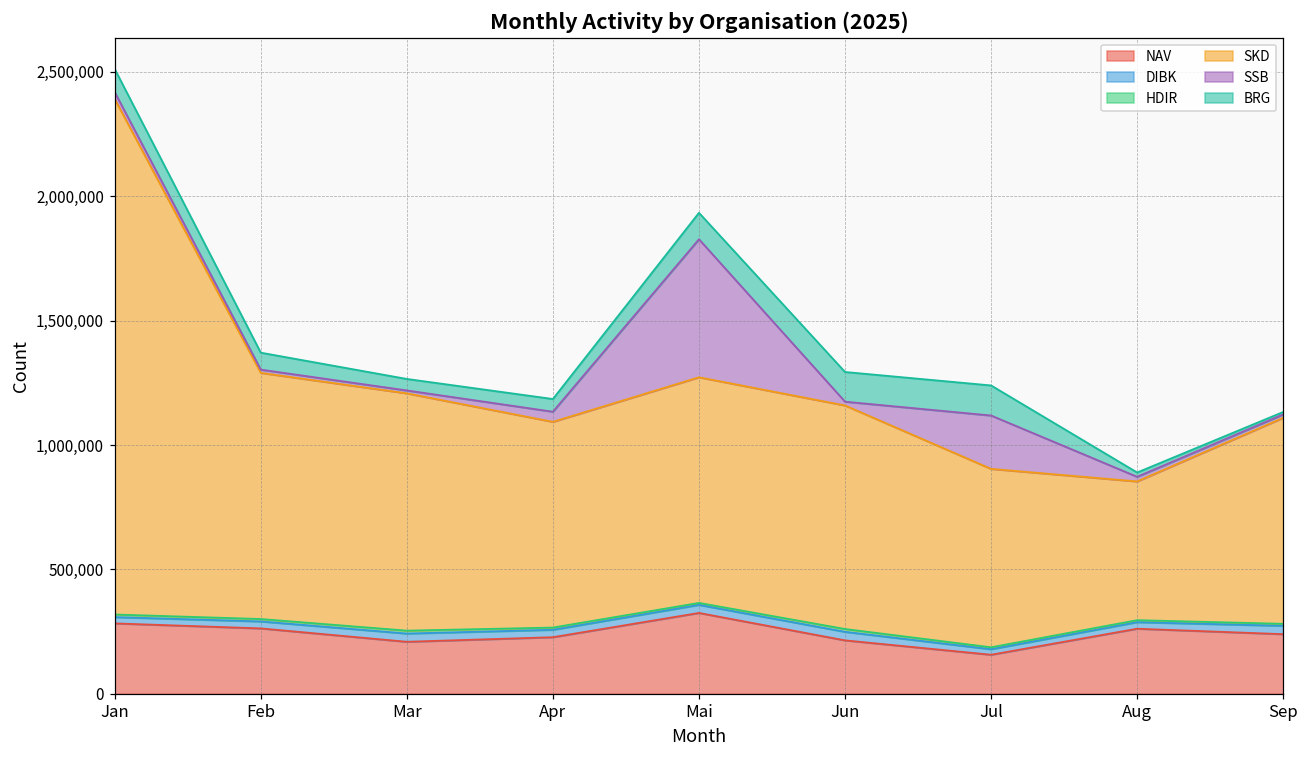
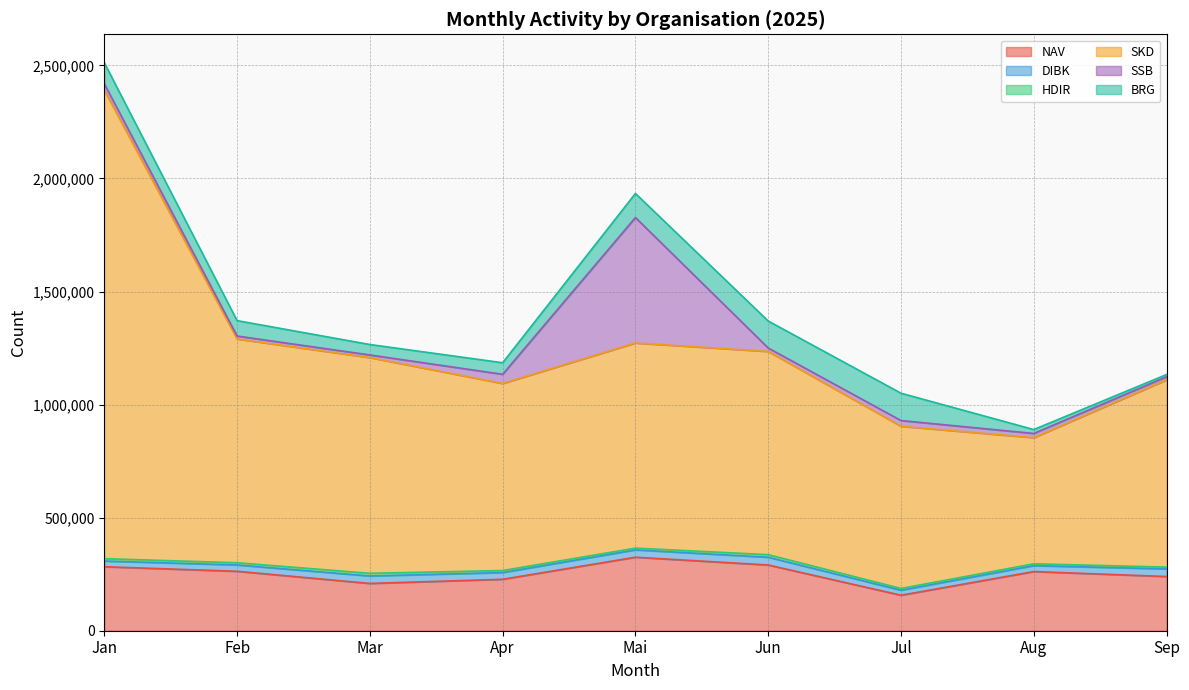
NAV, Jun: 210,000 -> 290,000
SSB, Jul: 210,000 -> 30,000
